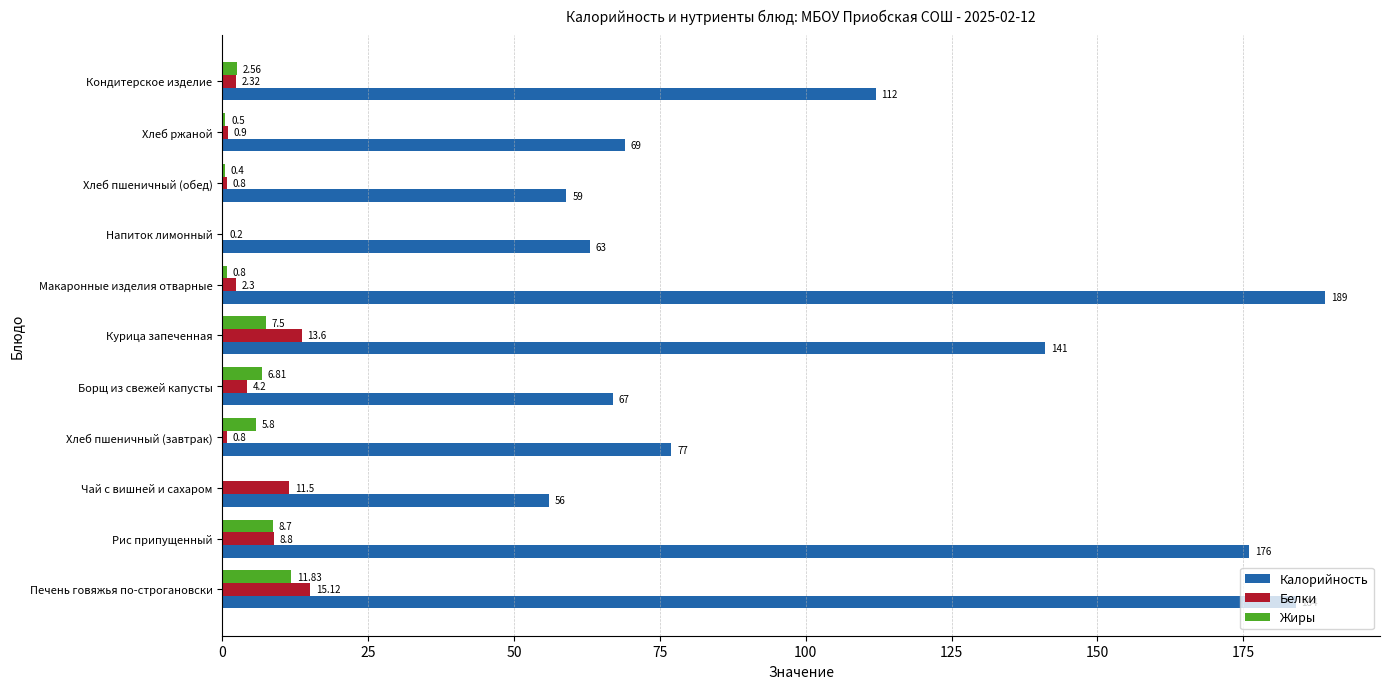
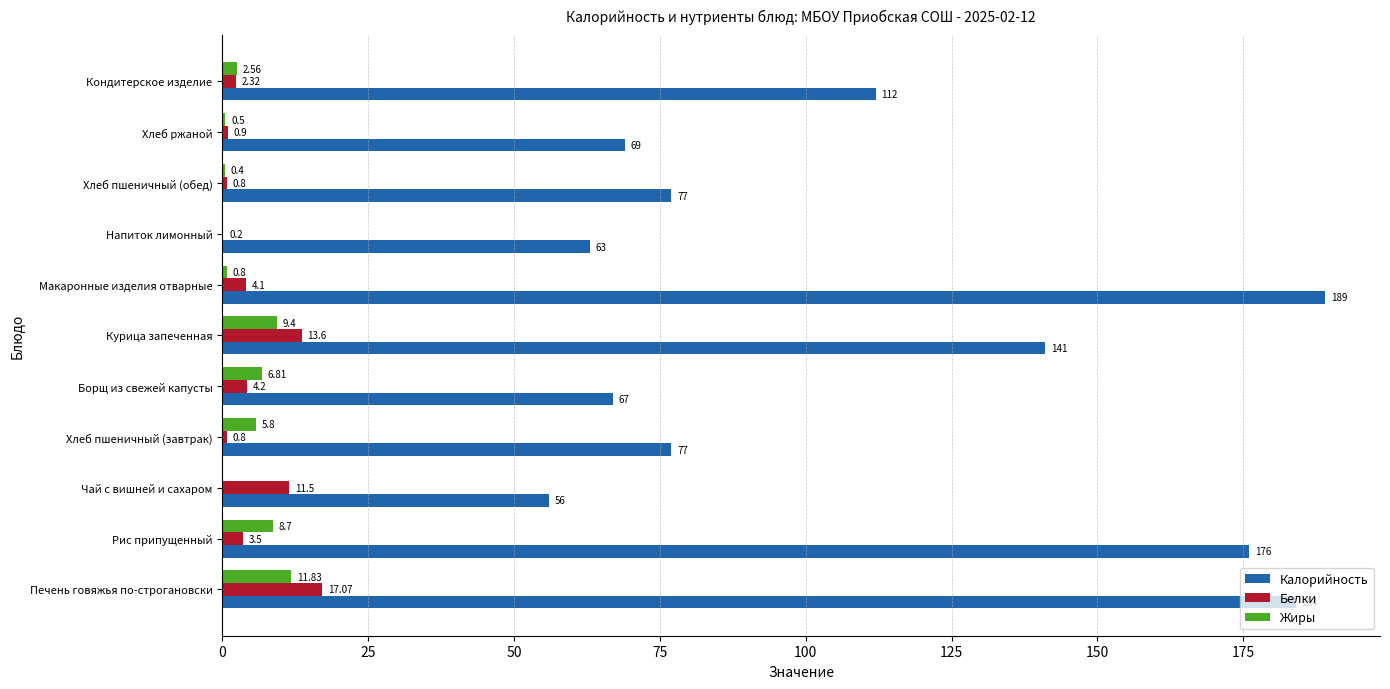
Калорийность, Хлеб пшеничный (обед): 59 -> 77
Белки, Макаронные изделия отварные: 2.3 -> 4.1
Жиры, Курица запеченная: 7.5 -> 9.4
Белки, Рис припущенный: 8.8 -> 3.5
Белки, Печень говяжья по-строгановски: 15.12 -> 17.07
